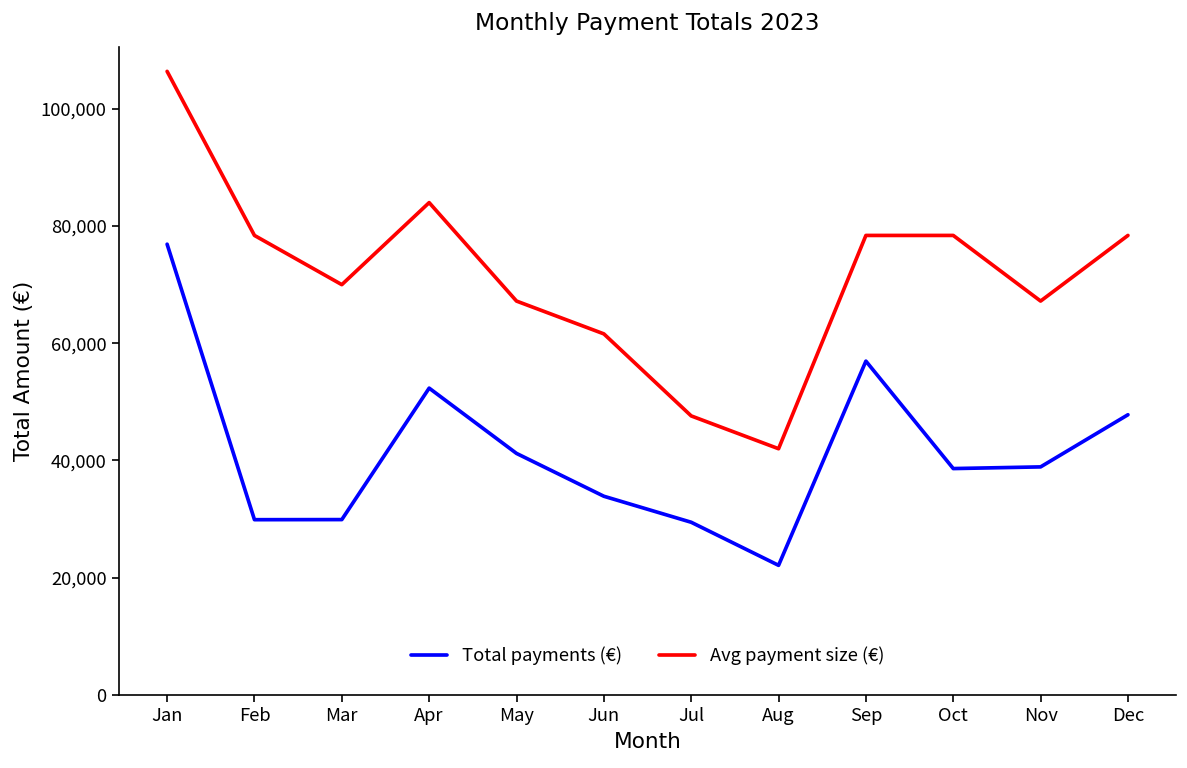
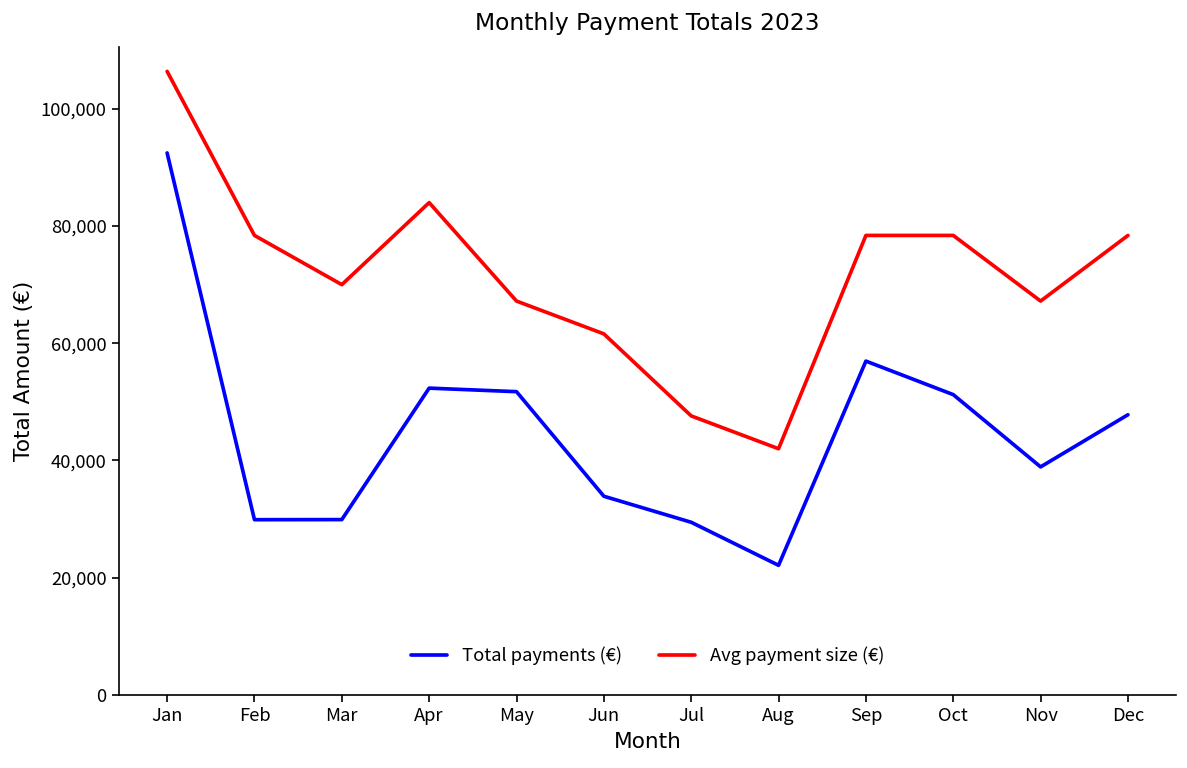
Total payments (€), Jan: 77,000 -> 92,000
Total payments (€), May: 41,000 -> 52,000
Total payments (€), Oct: 39,000 -> 51,000
